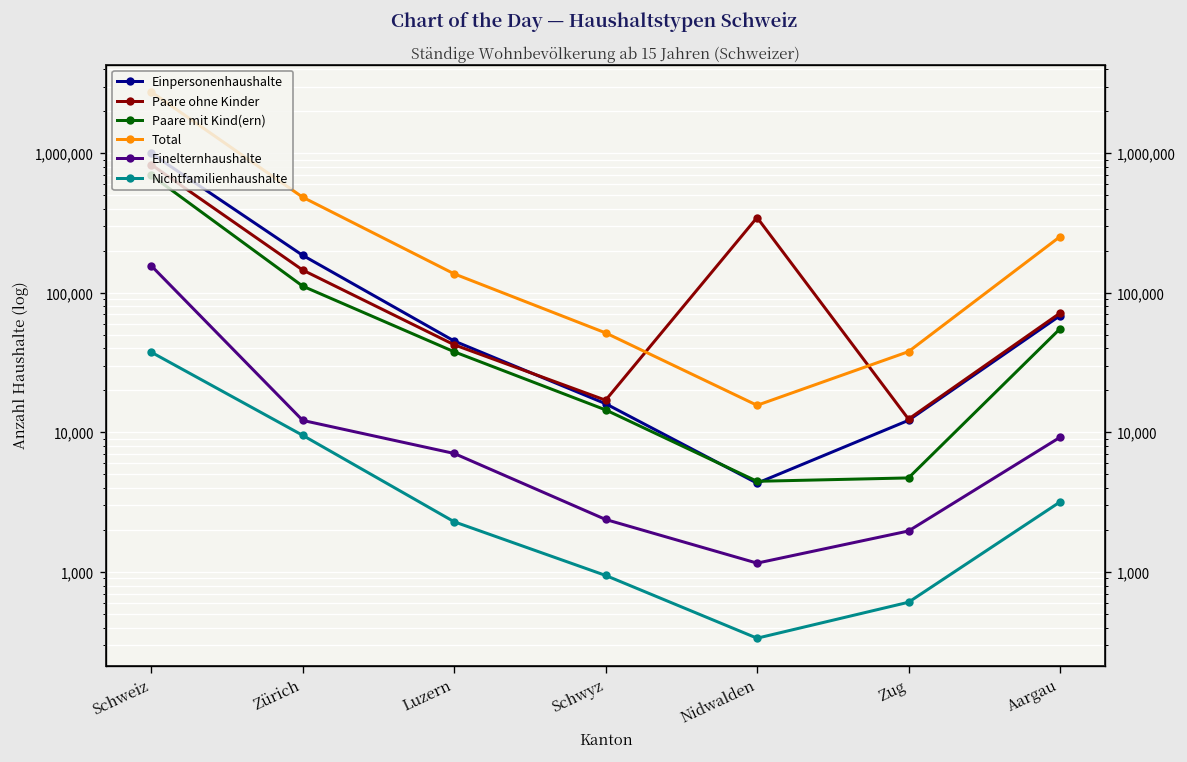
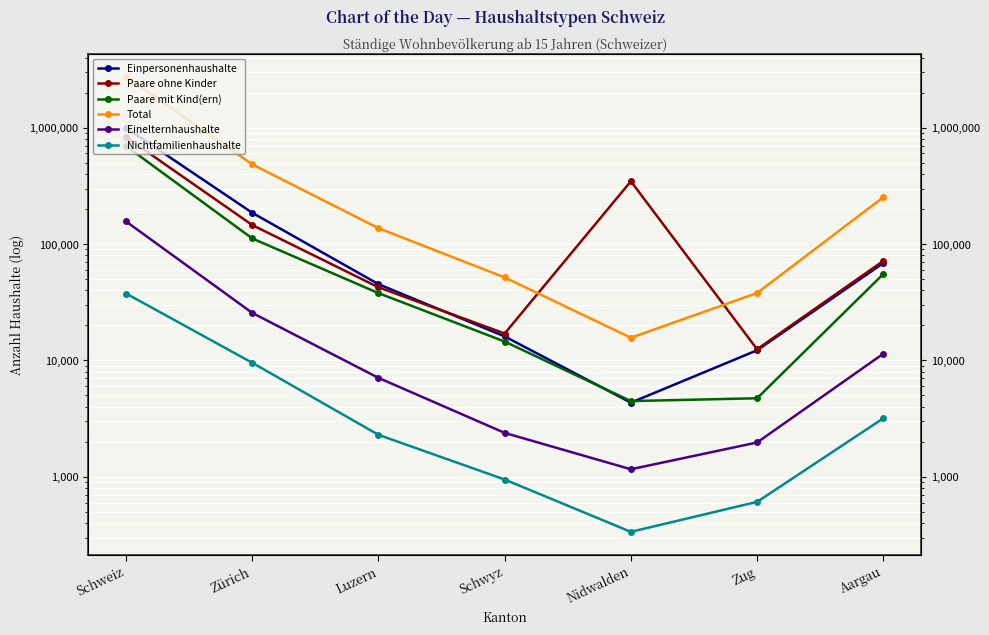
Einelternhaushalte, Zürich: 12,000 -> 26,000
Einelternhaushalte, Aargau: 9,000 -> 11,000
